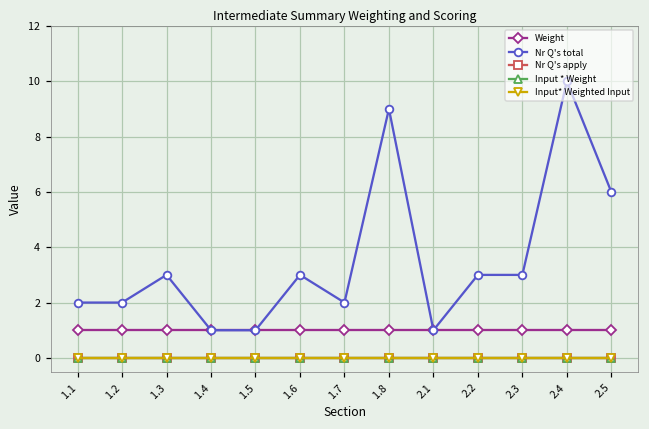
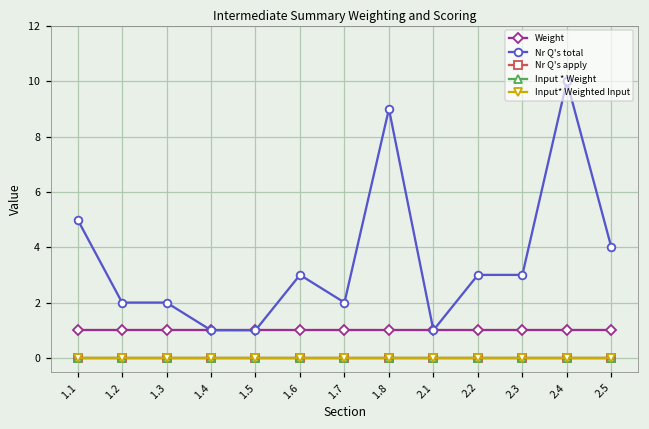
Nr Q's total, 1.1: 2 -> 5
Nr Q's total, 1.3: 3 -> 2
Nr Q's total, 2.5: 6 -> 4
